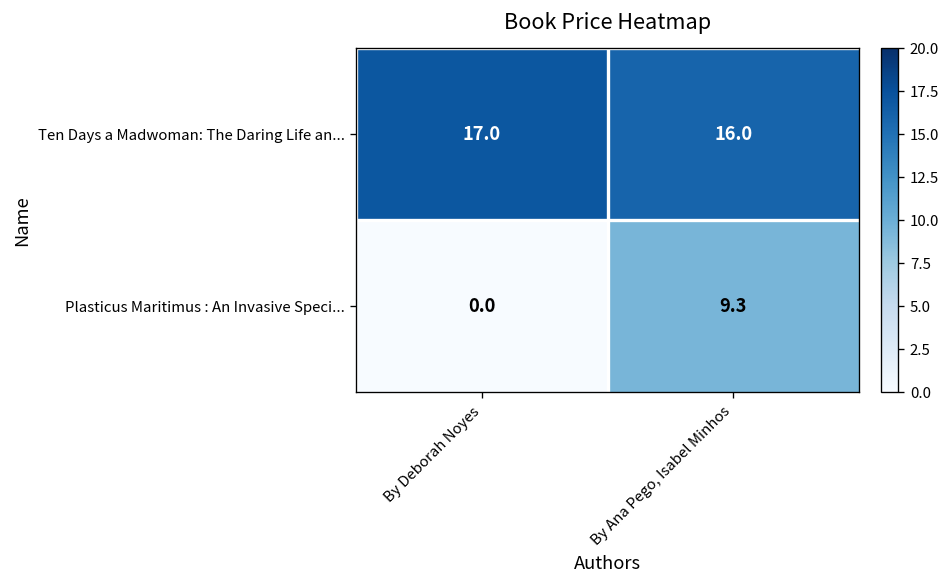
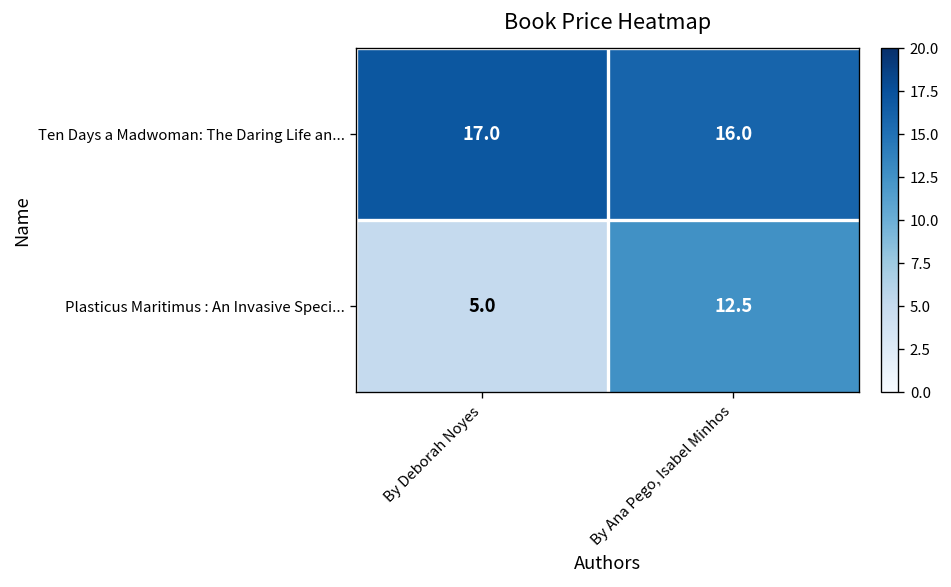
Plasticus Maritimus : An Invasive Speci..., By Deborah Noyes: 0.0 -> 5.0
Plasticus Maritimus : An Invasive Speci..., By Ana Pego, Isabel Minhos: 9.3 -> 12.5
